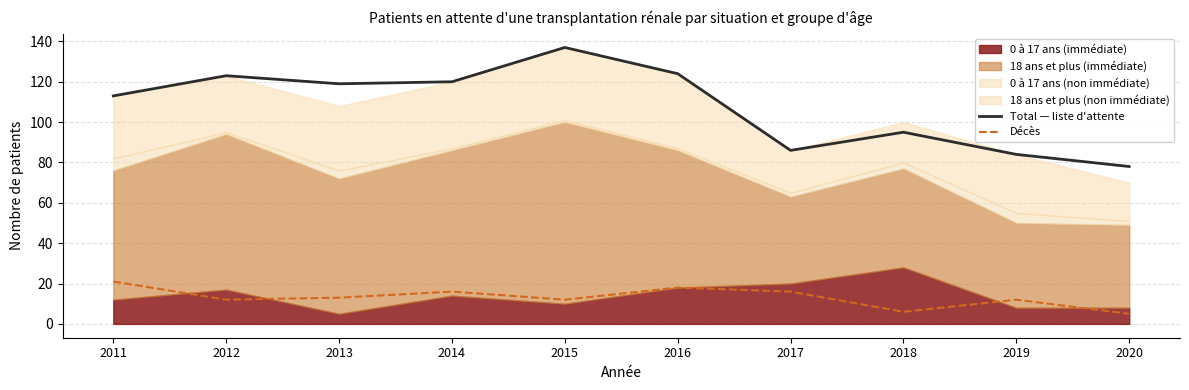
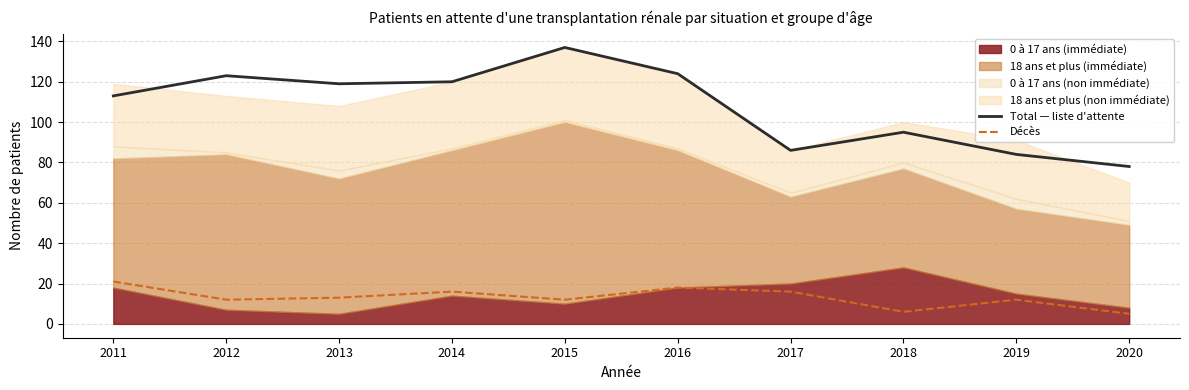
0 à 17 ans (immédiate), 2011: 12 -> 18
0 à 17 ans (immédiate), 2012: 17 -> 7
0 à 17 ans (immédiate), 2019: 8 -> 15
